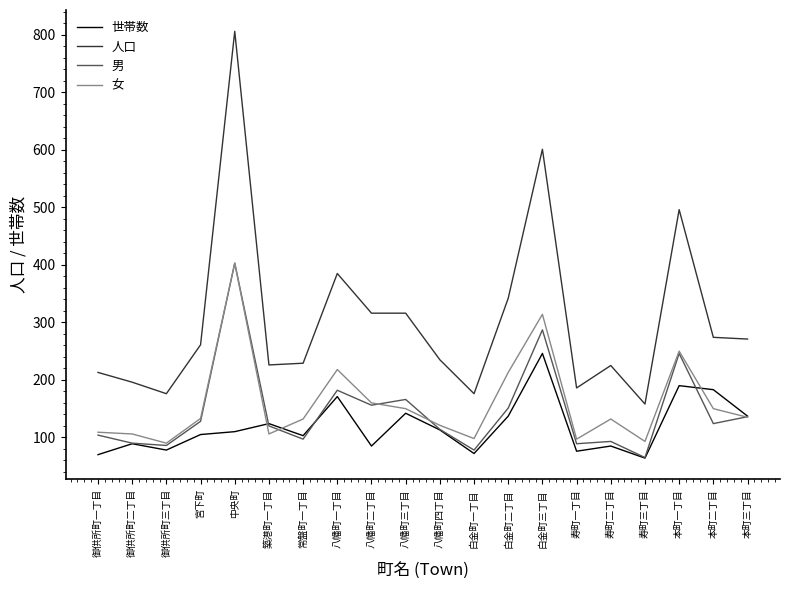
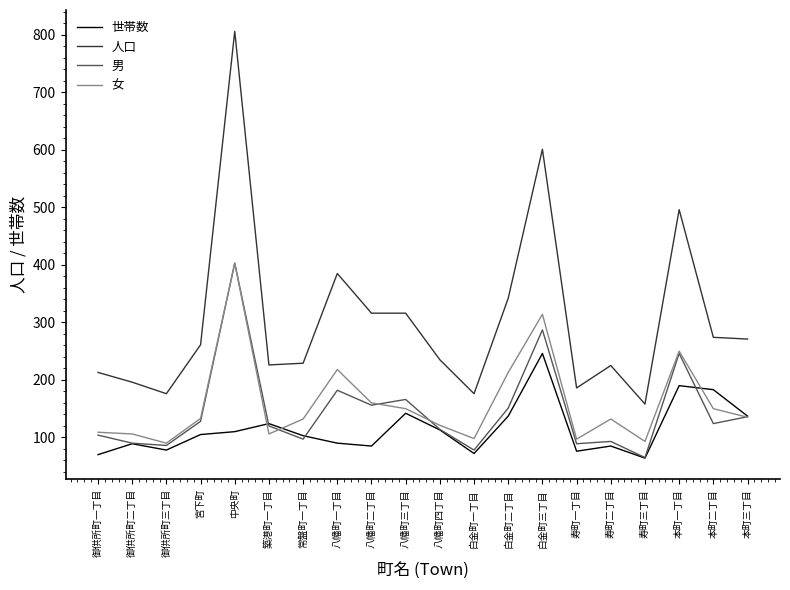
世帯数, 八幡町一丁目: 170 -> 90
